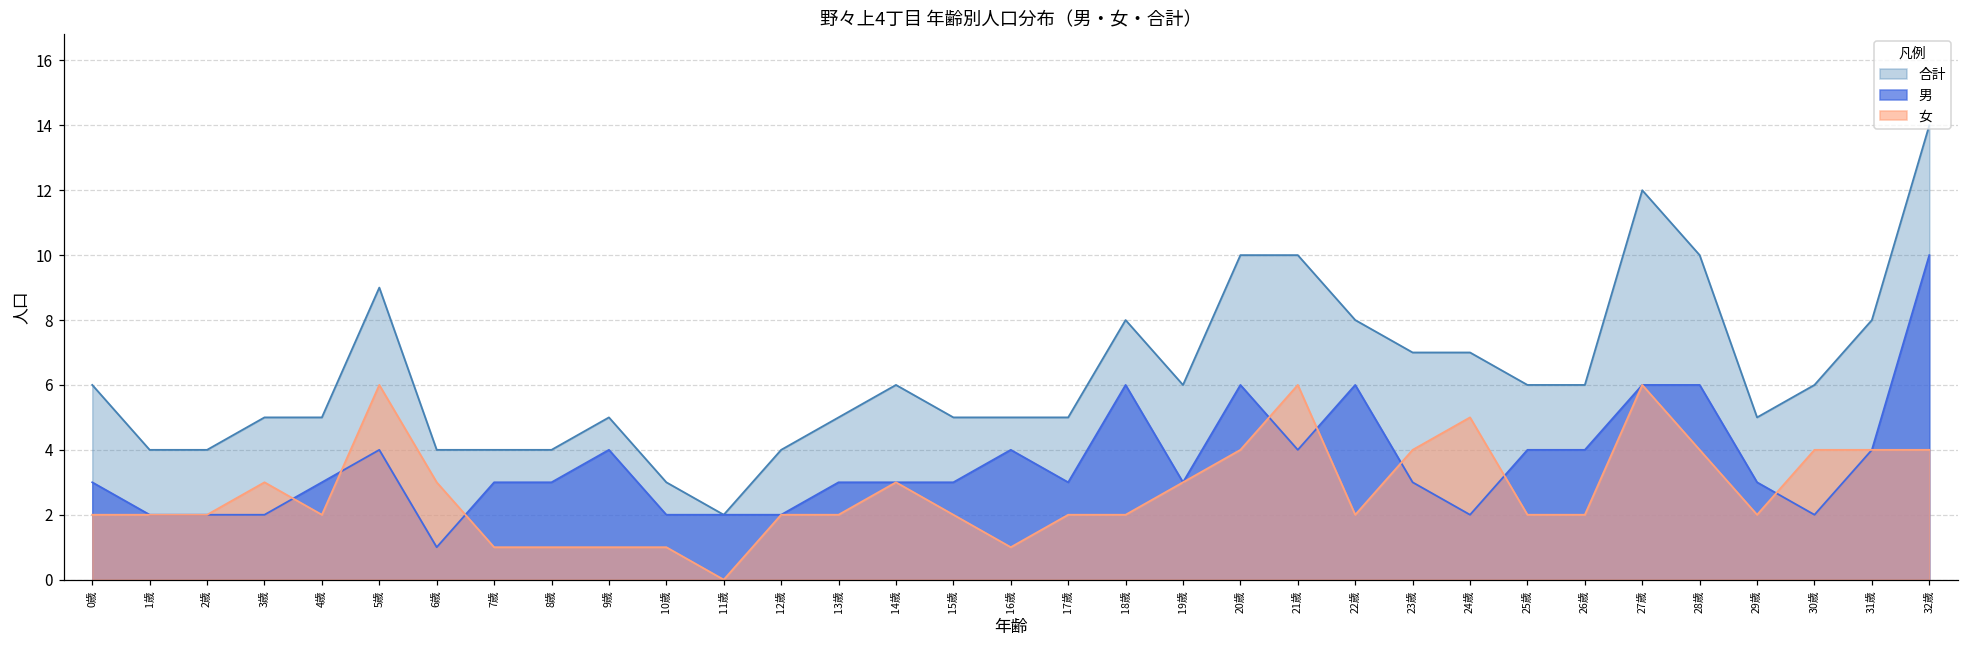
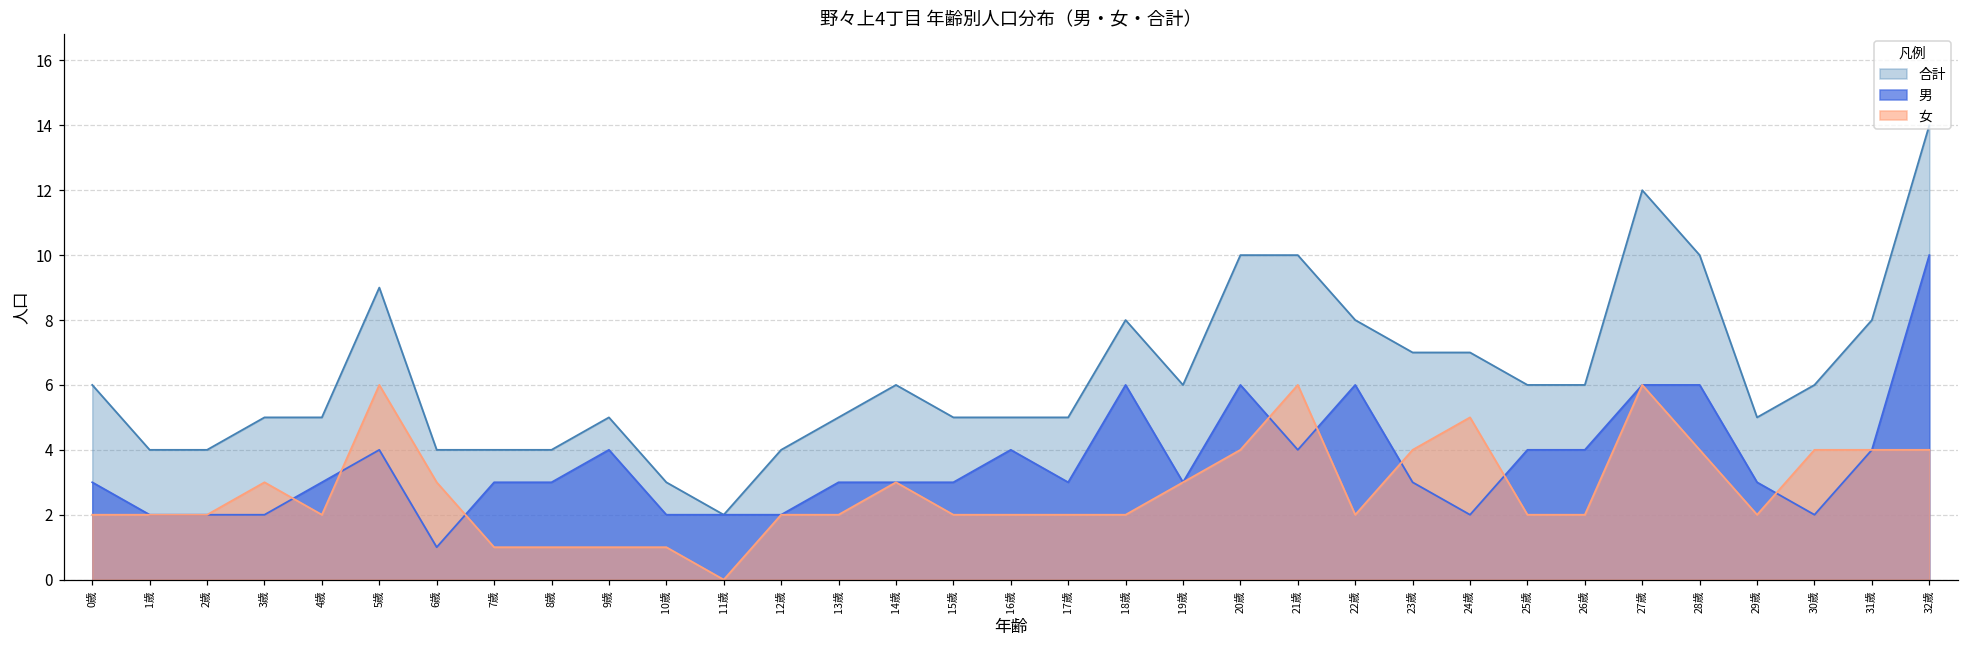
女, 16歳: 1 -> 2
